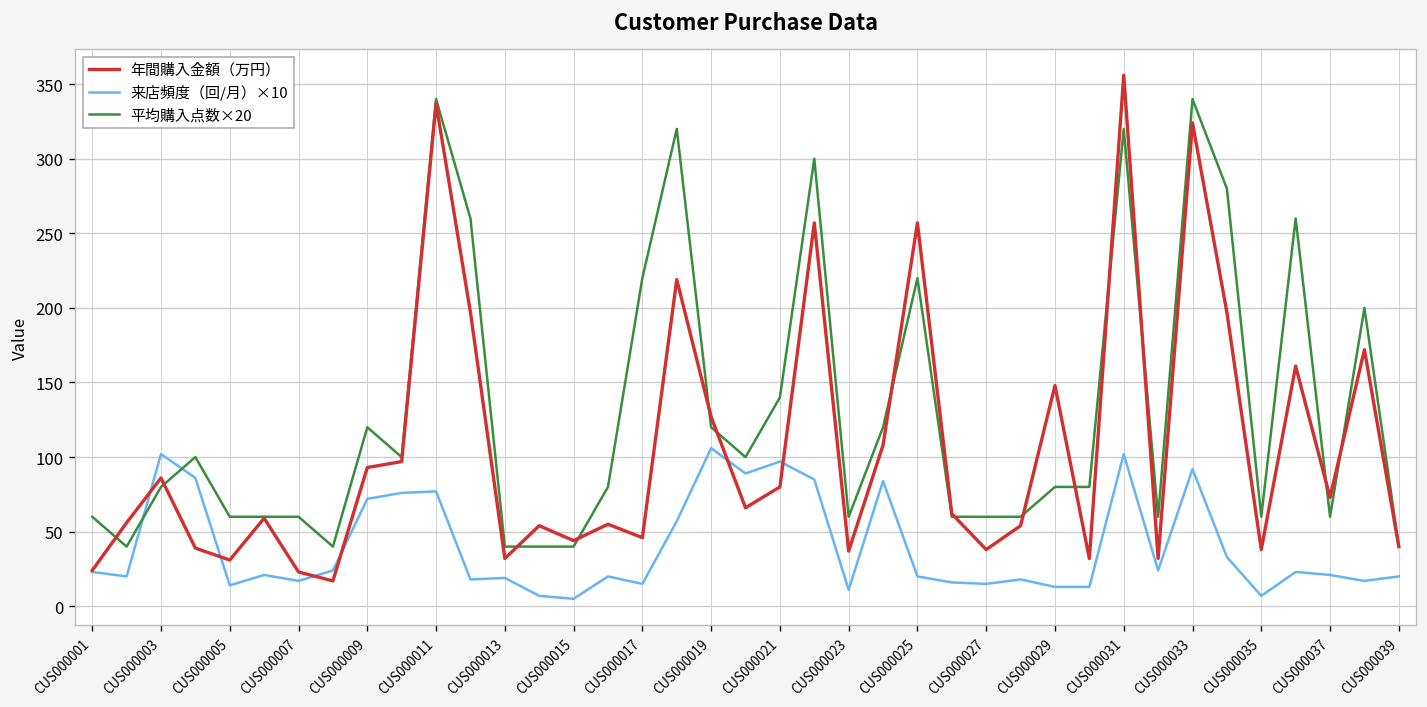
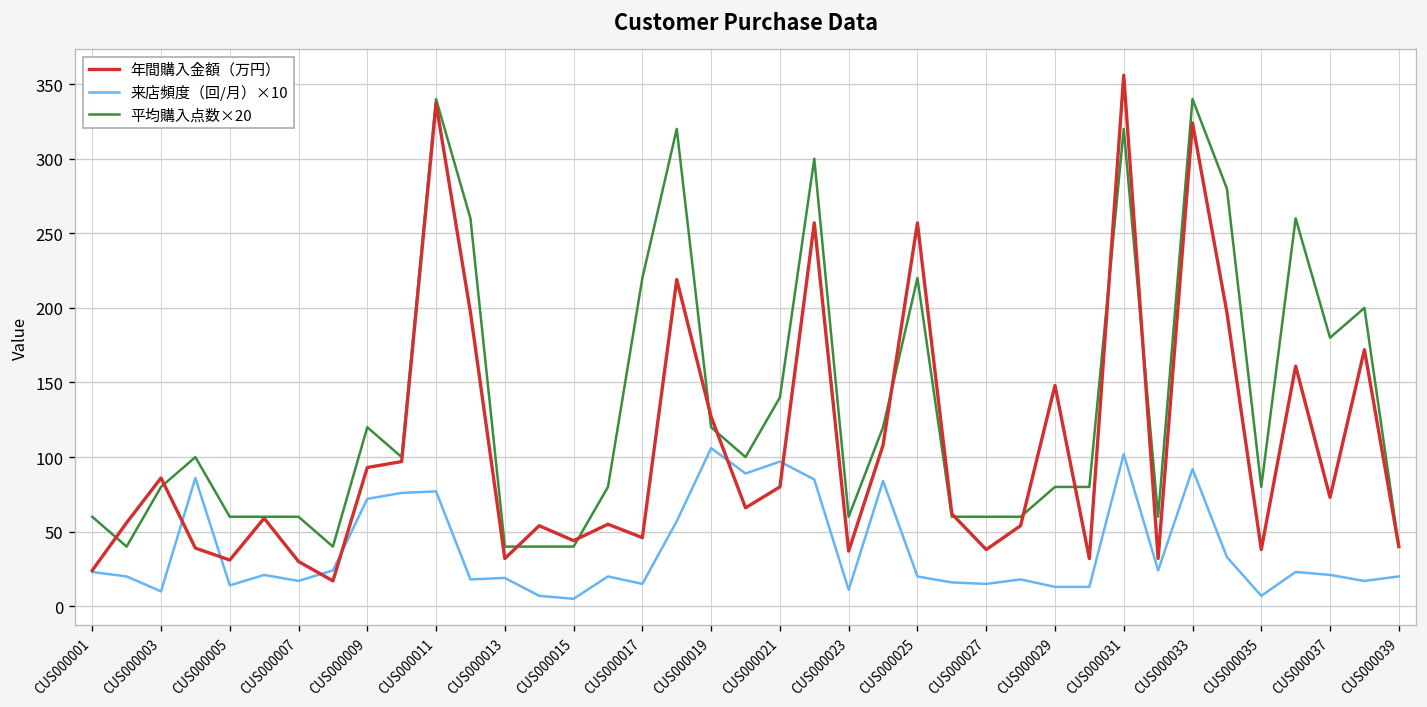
来店頻度（回/月）×10, CUS000003: 102 -> 10
年間購入金額（万円）, CUS000007: 23 -> 30
平均購入点数×20, CUS000035: 60 -> 80
平均購入点数×20, CUS000037: 60 -> 180
